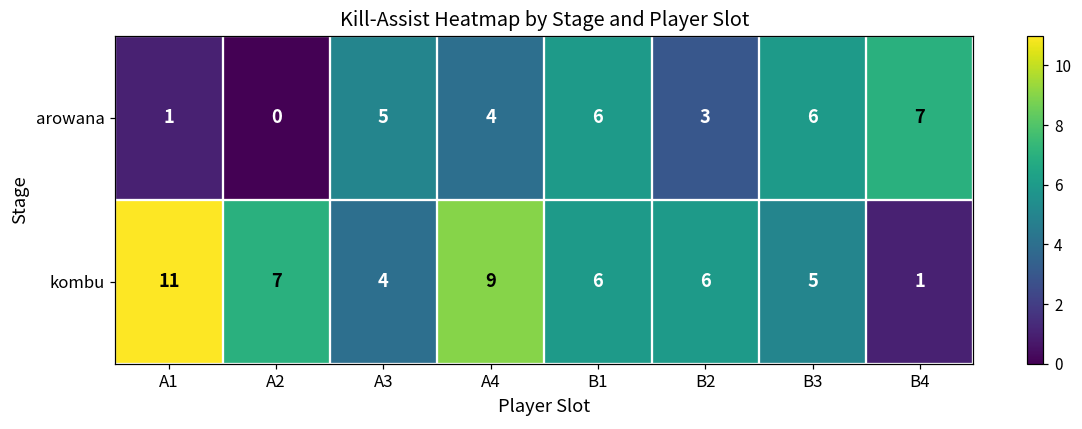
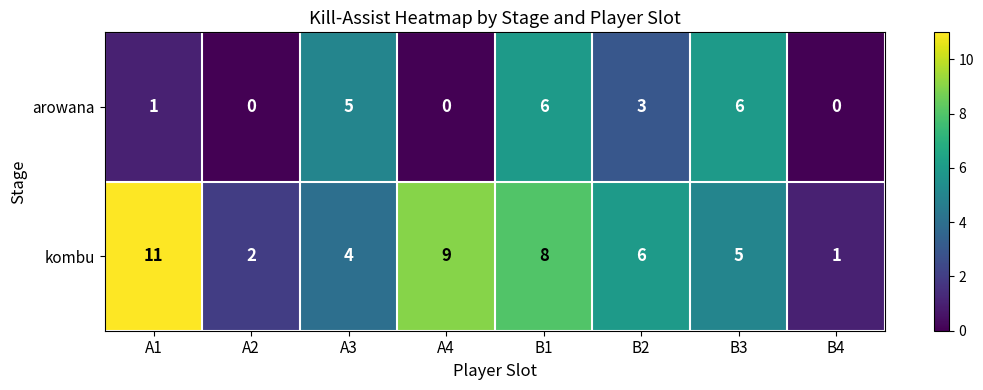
arowana, A4: 4 -> 0
arowana, B4: 7 -> 0
kombu, A2: 7 -> 2
kombu, B1: 6 -> 8
